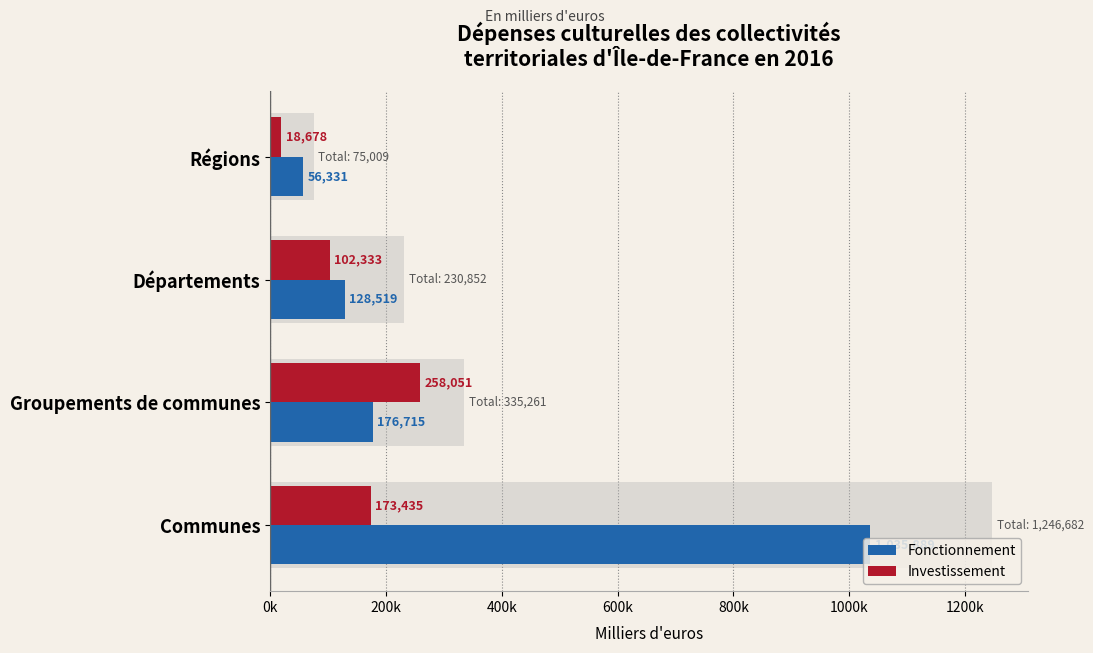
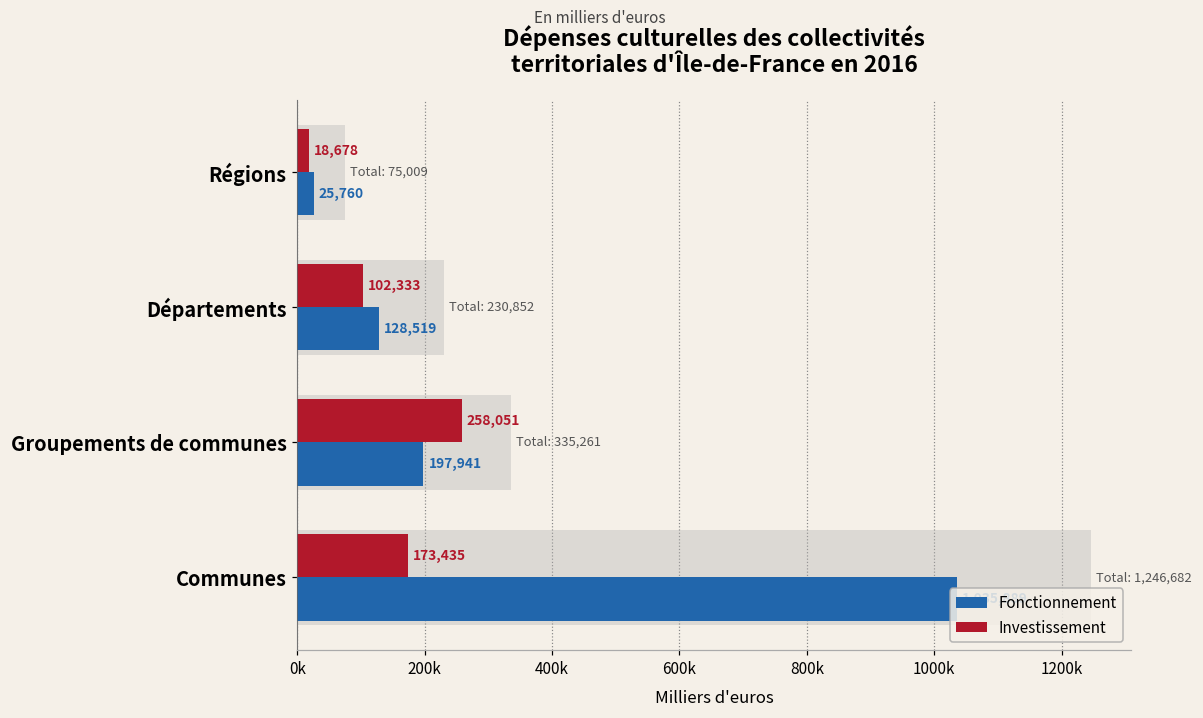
Fonctionnement, Régions: 56,331 -> 25,760
Fonctionnement, Groupements de communes: 176,715 -> 197,941
